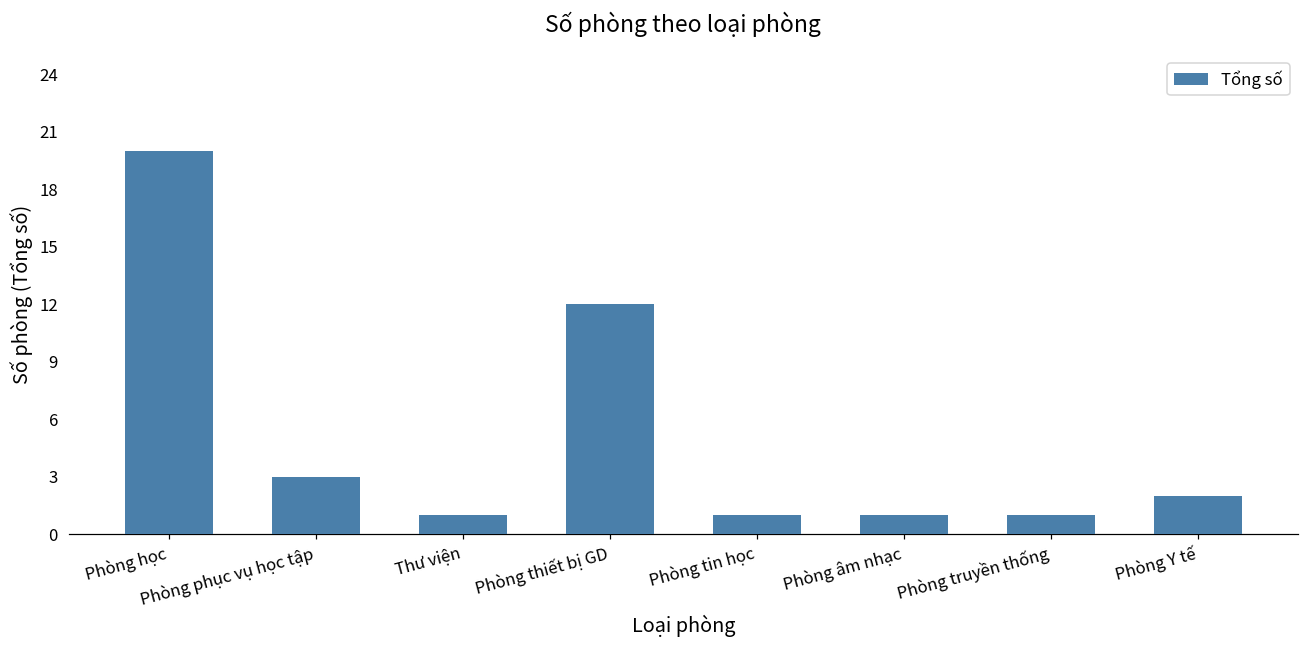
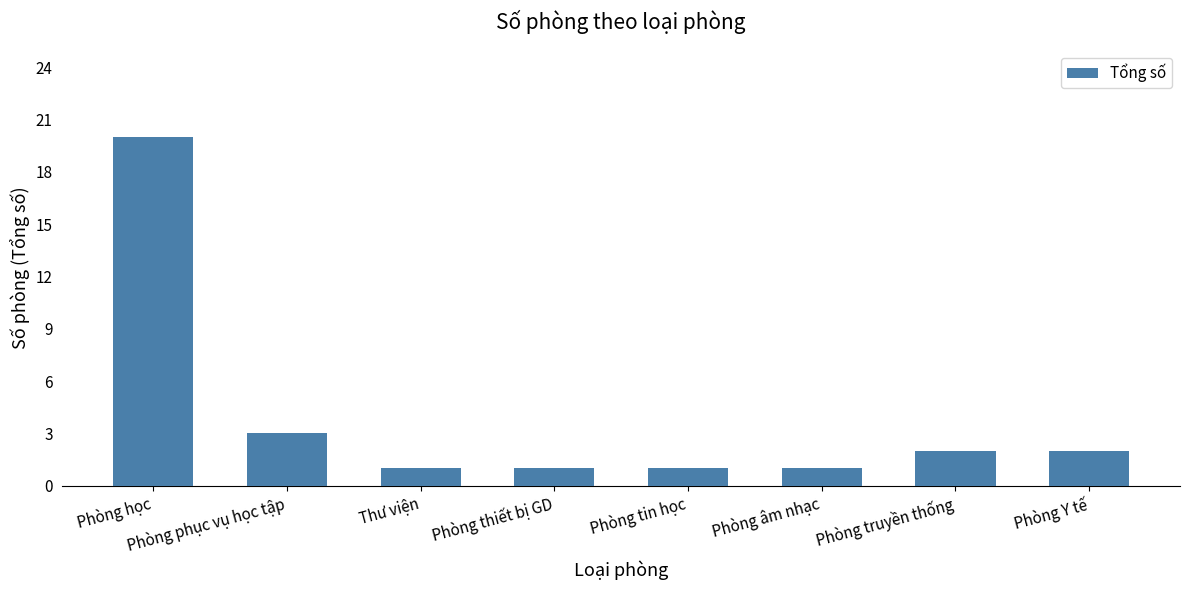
Phòng thiết bị GD: 12 -> 1
Phòng truyền thống: 1 -> 2
